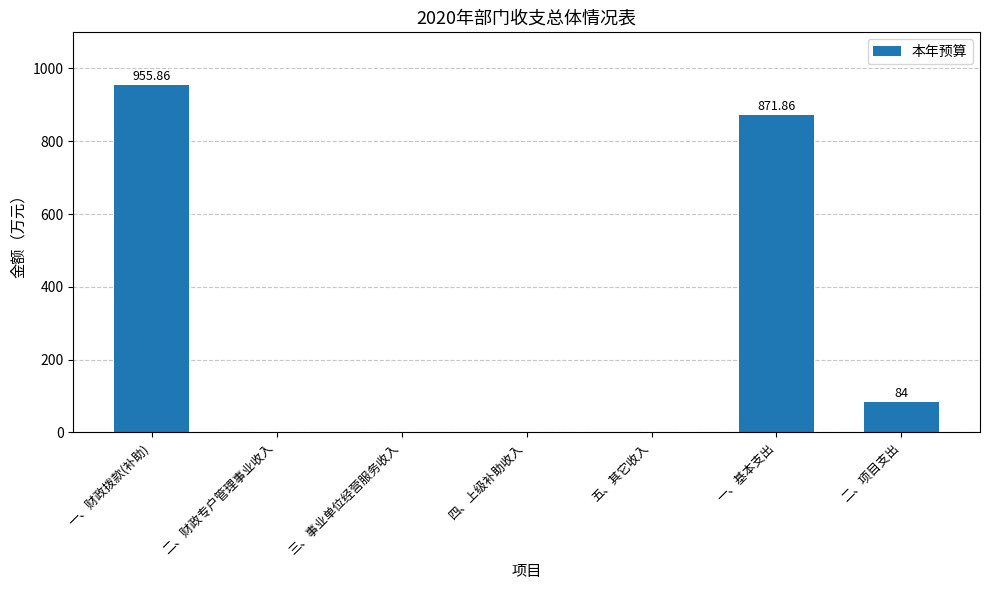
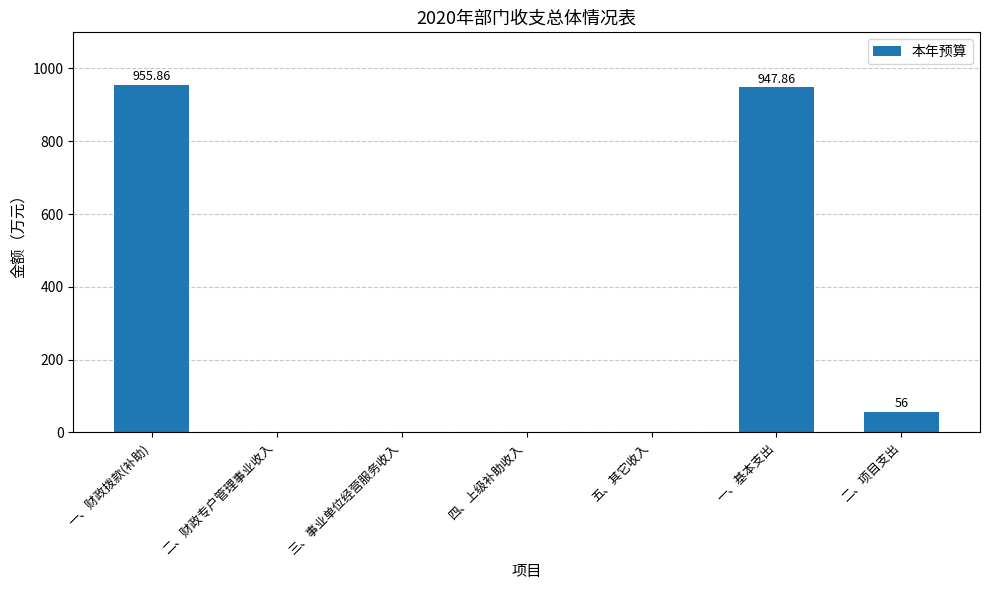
一、基本支出: 871.86 -> 947.86
二、项目支出: 84 -> 56
